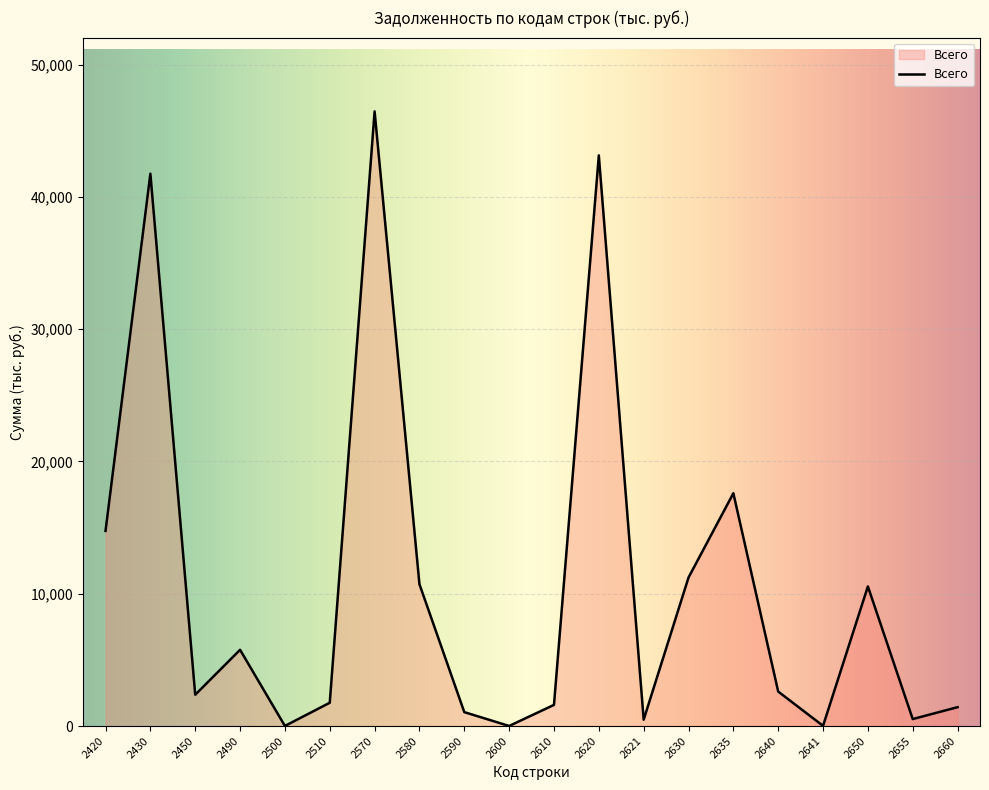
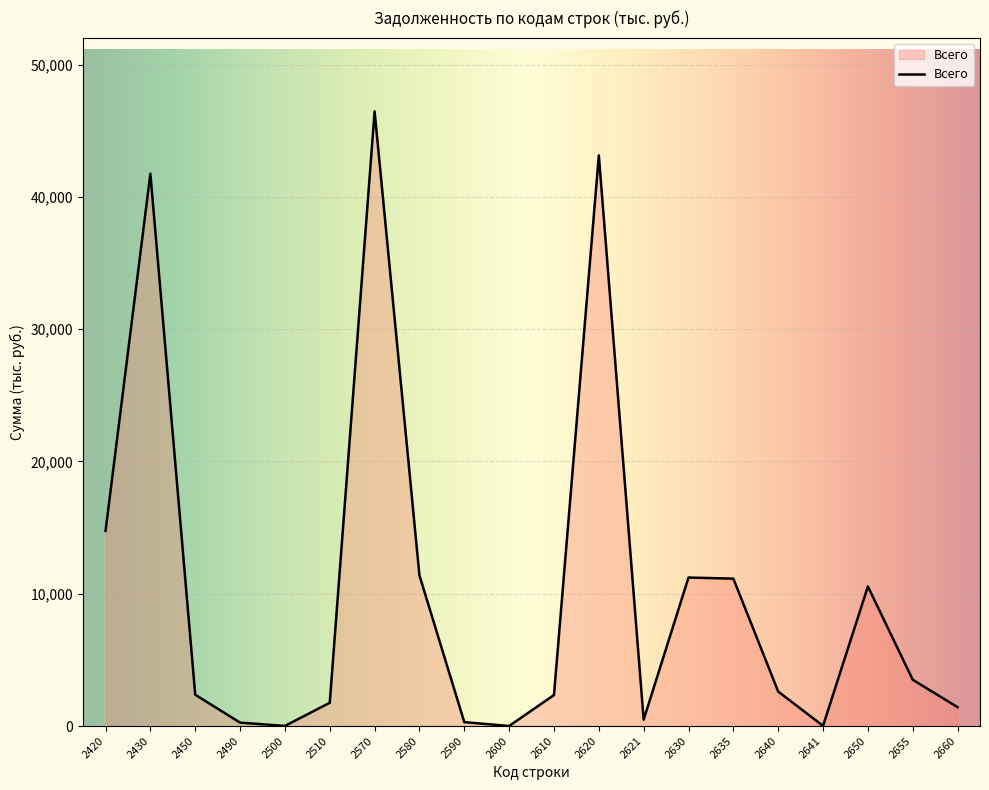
2490: 5,800 -> 300
2580: 10,700 -> 11,400
2590: 1,100 -> 300
2610: 1,600 -> 2,300
2635: 17,600 -> 11,100
2655: 500 -> 3,500
